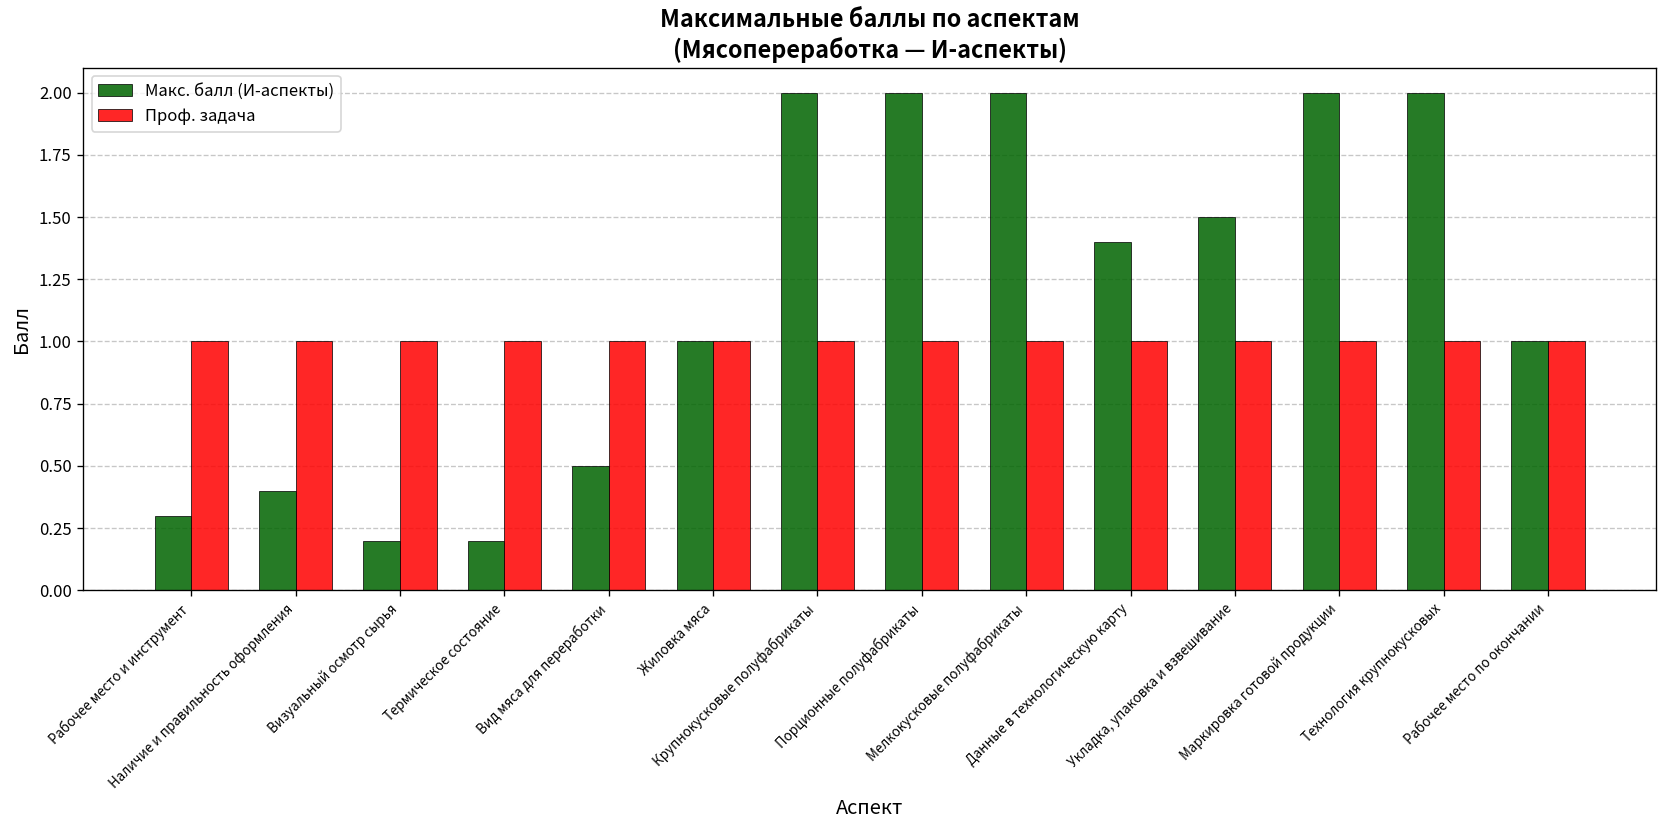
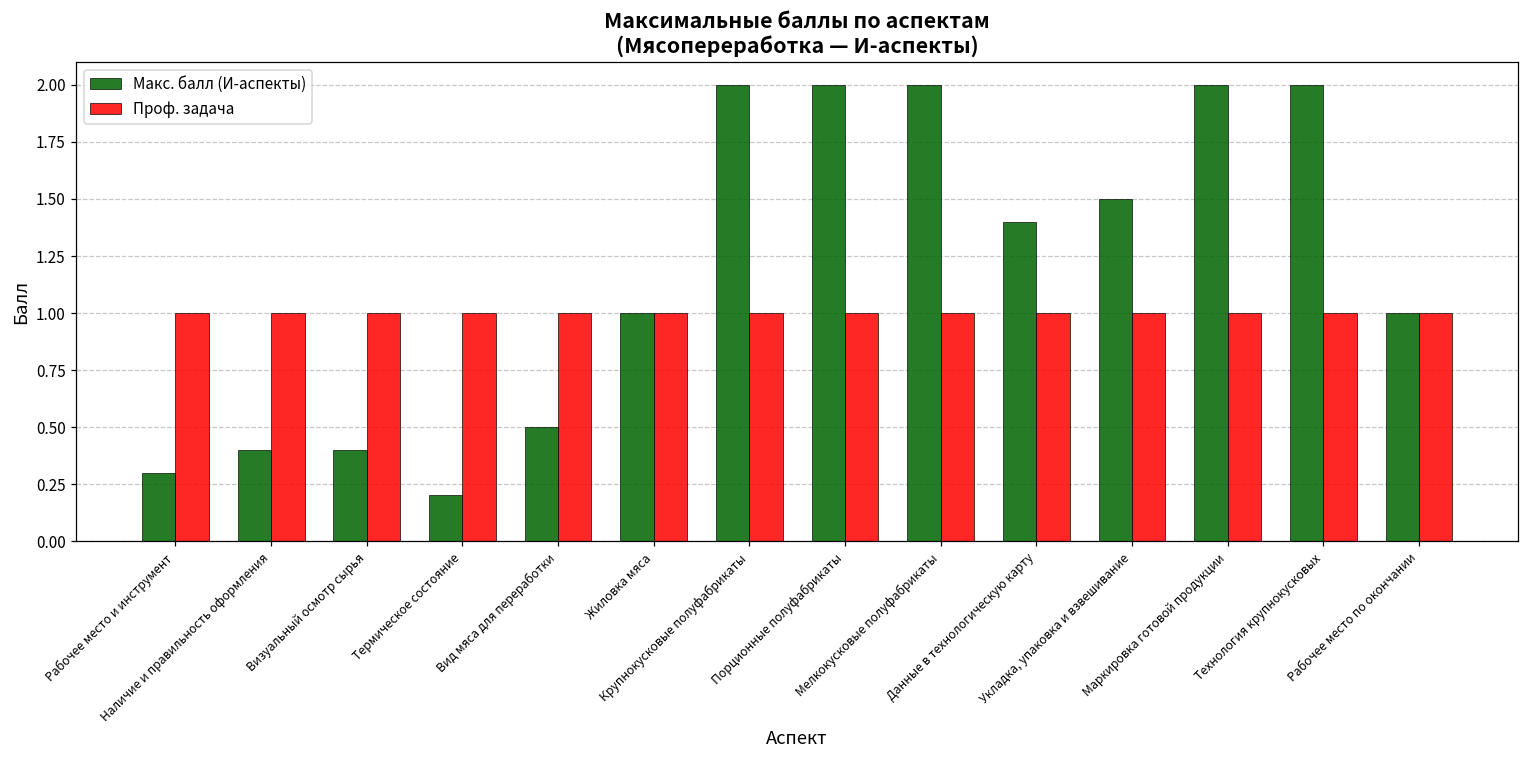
Макс. балл (И-аспекты), Визуальный осмотр сырья: 0.2 -> 0.4
